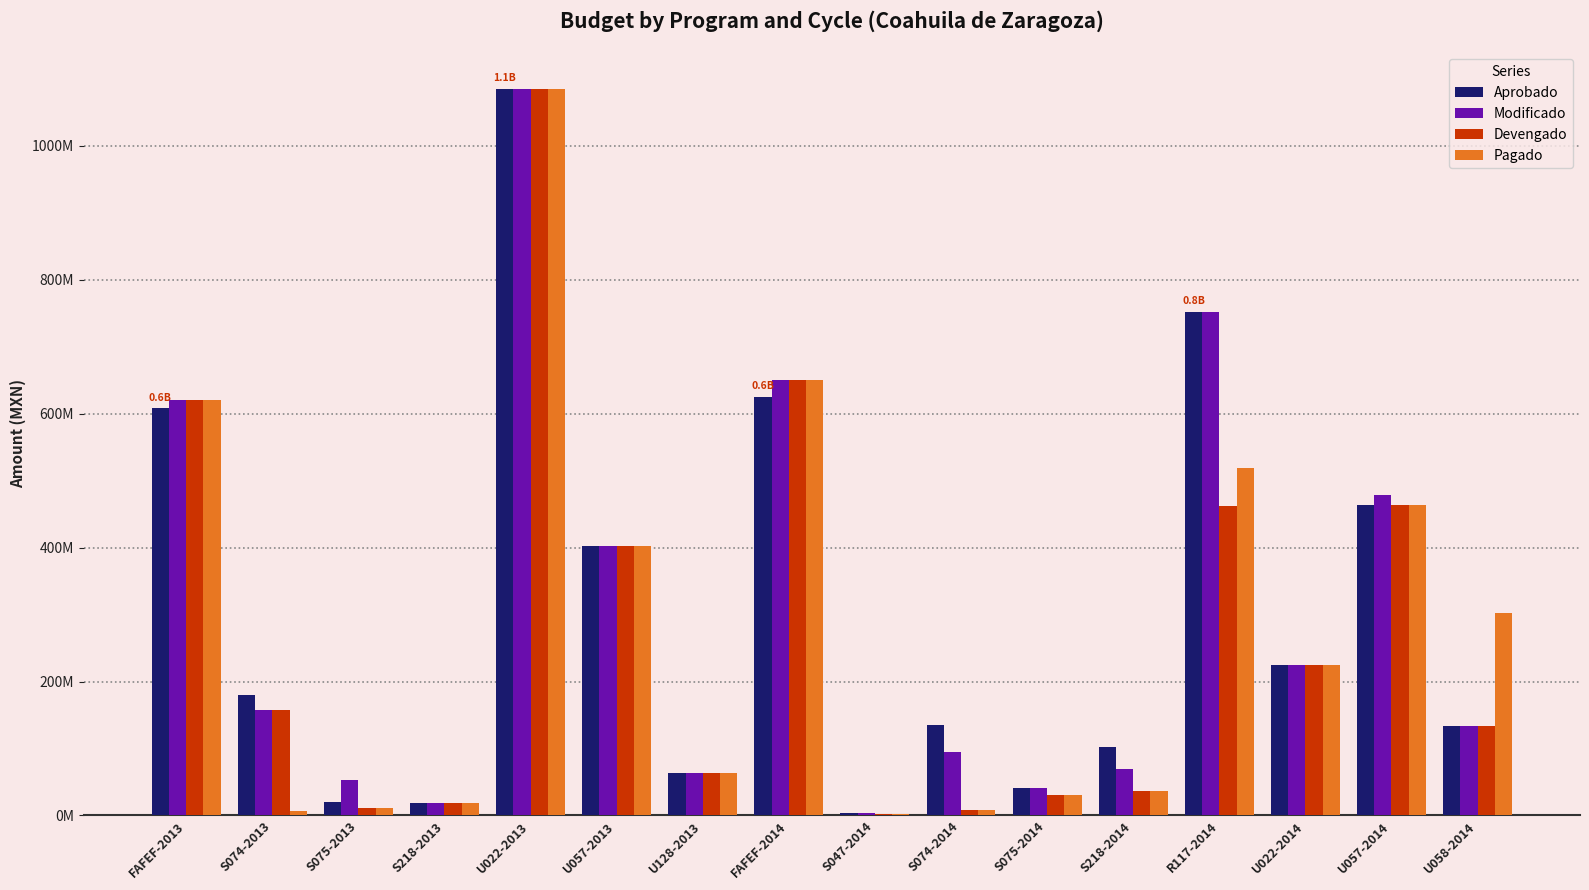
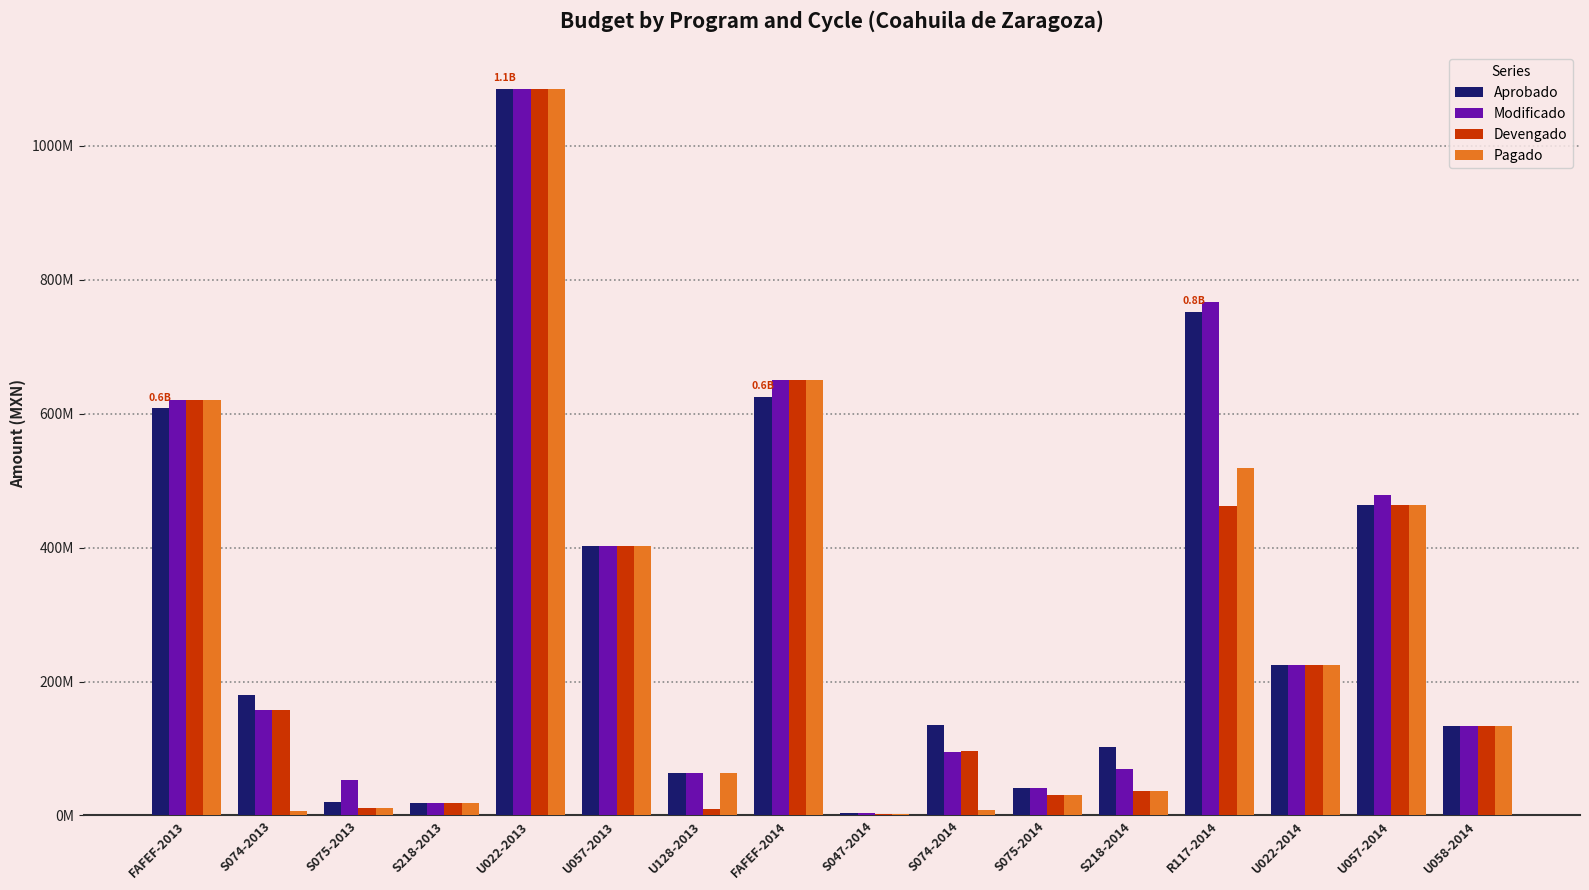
Devengado, U128-2013: 60000000 -> 10000000
Devengado, S074-2014: 10000000 -> 100000000
Modificado, R117-2014: 750000000 -> 770000000
Pagado, U058-2014: 300000000 -> 130000000
